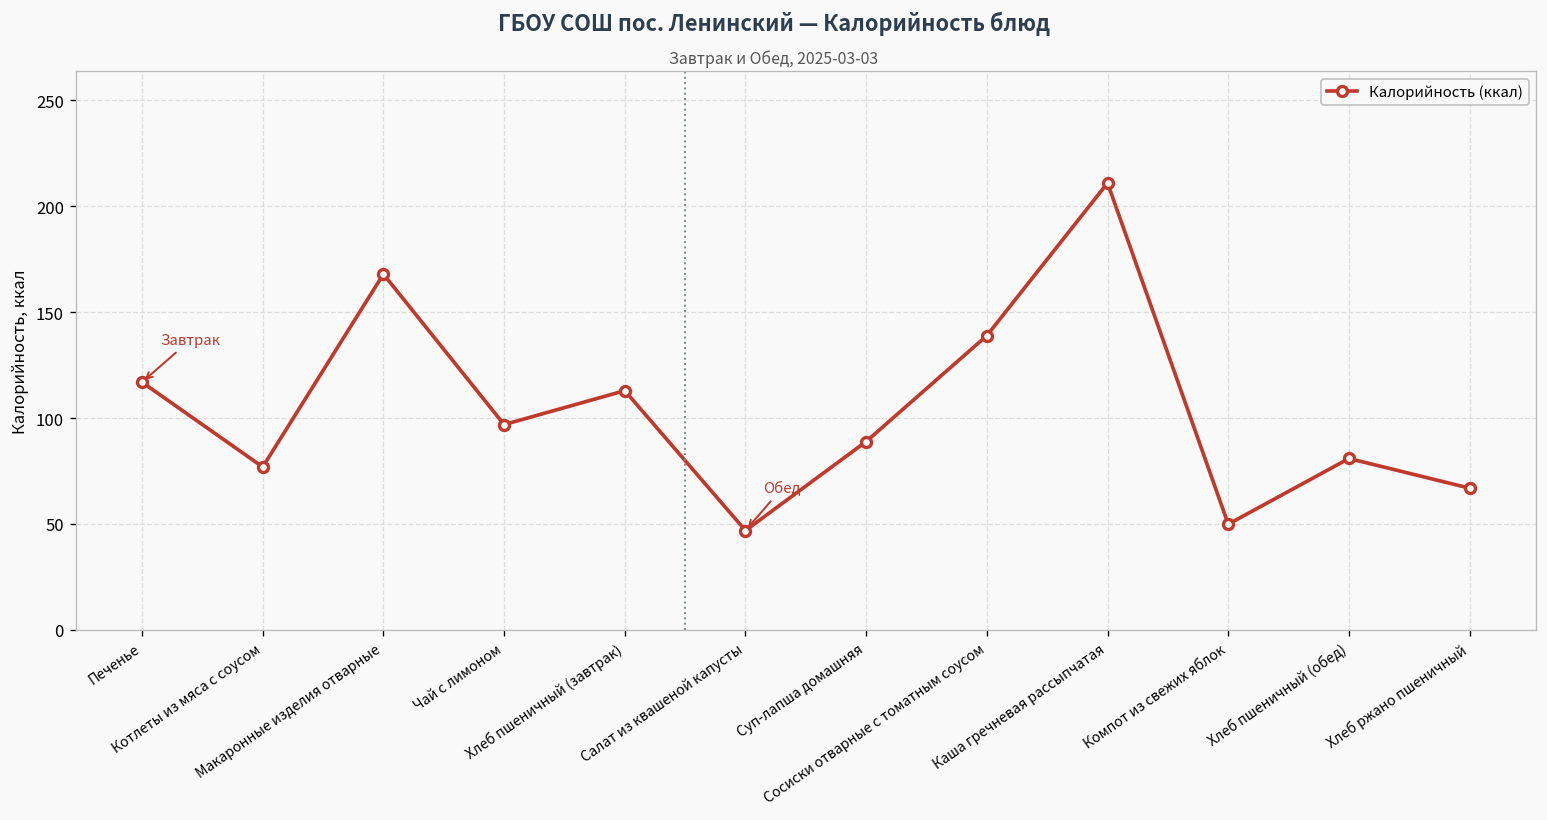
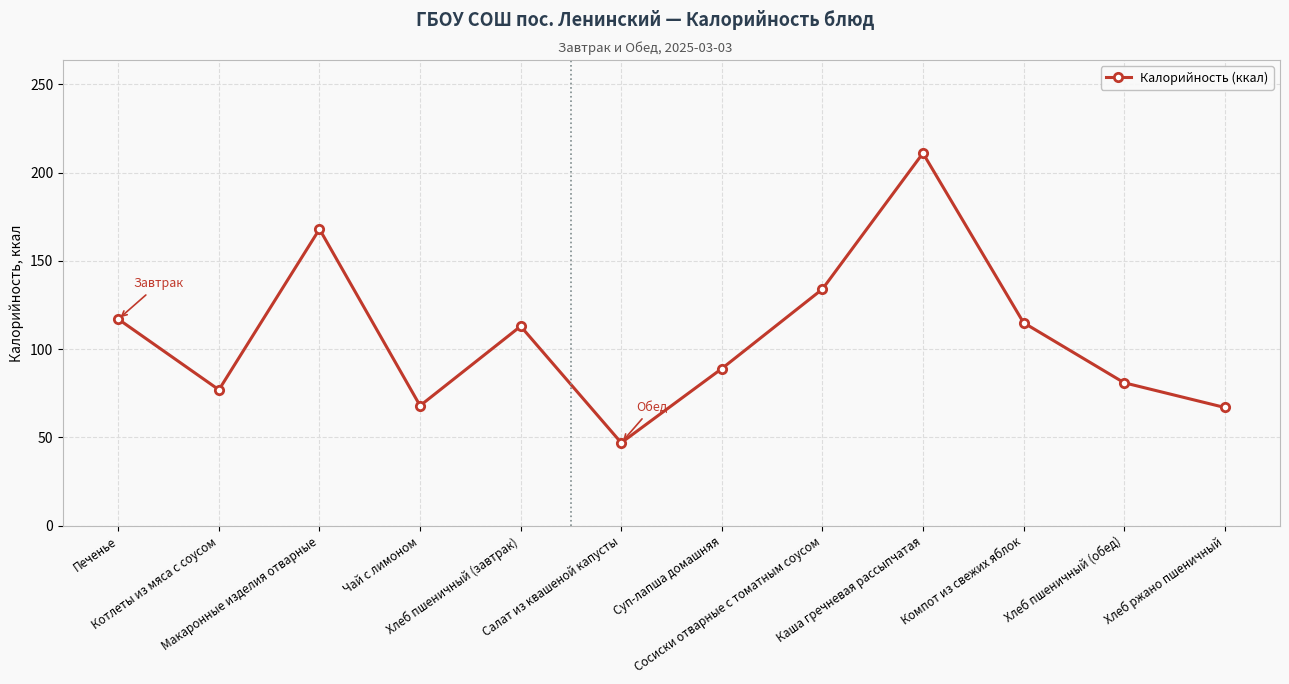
Чай с лимоном: 97 -> 68
Сосиски отварные с томатным соусом: 139 -> 134
Компот из свежих яблок: 50 -> 115
